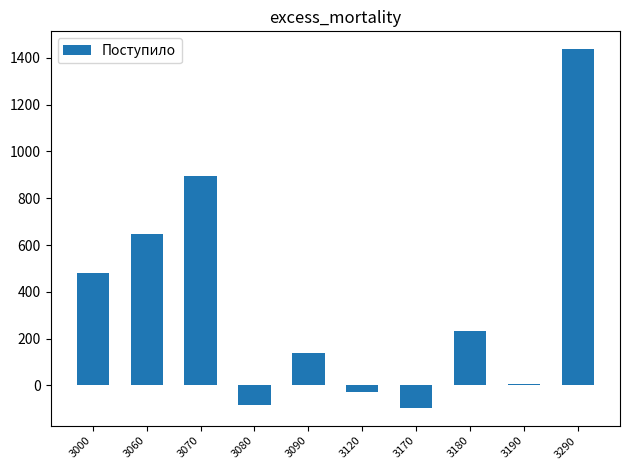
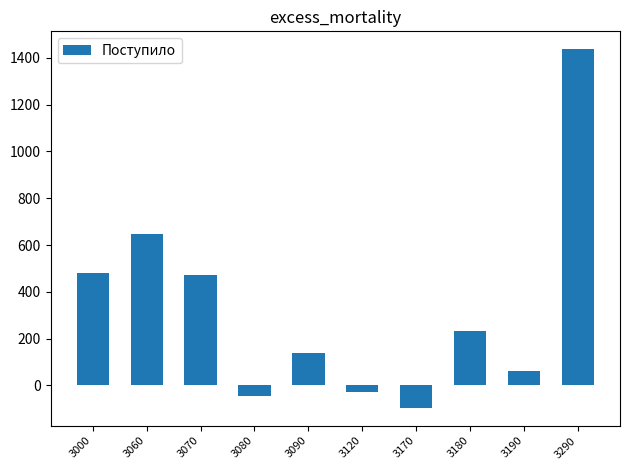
3070: 890 -> 470
3080: -90 -> -40
3190: 10 -> 60
